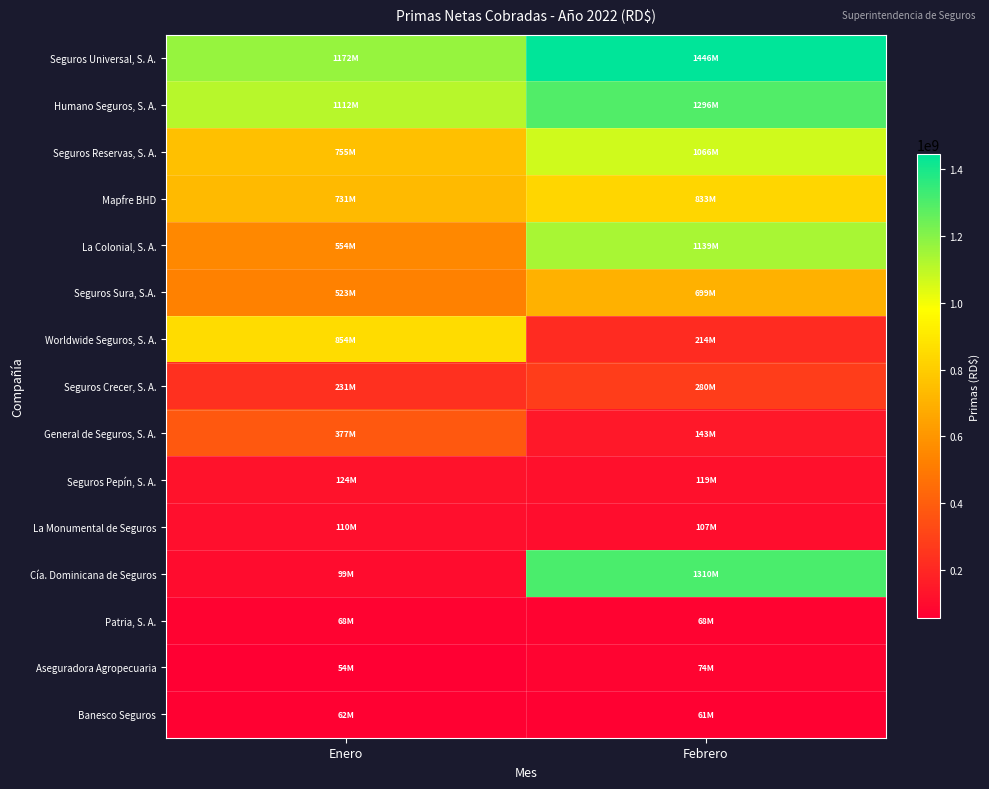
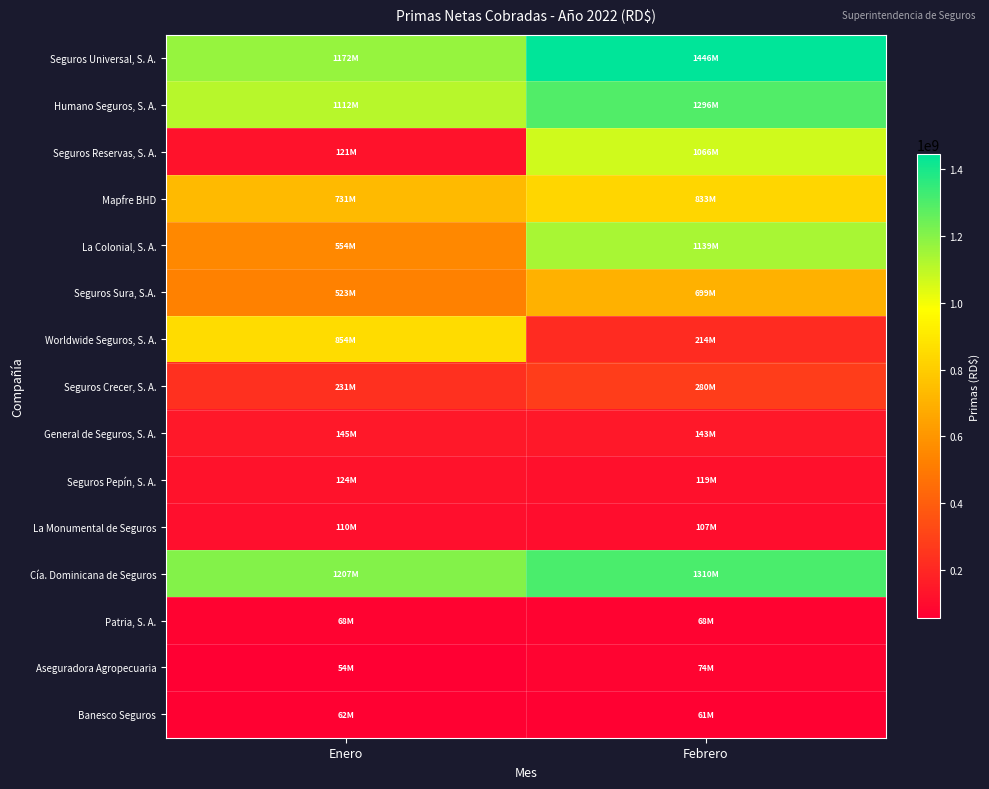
Seguros Reservas, S. A., Enero: 755M -> 121M
General de Seguros, S. A., Enero: 377M -> 145M
Cía. Dominicana de Seguros, Enero: 99M -> 1207M
